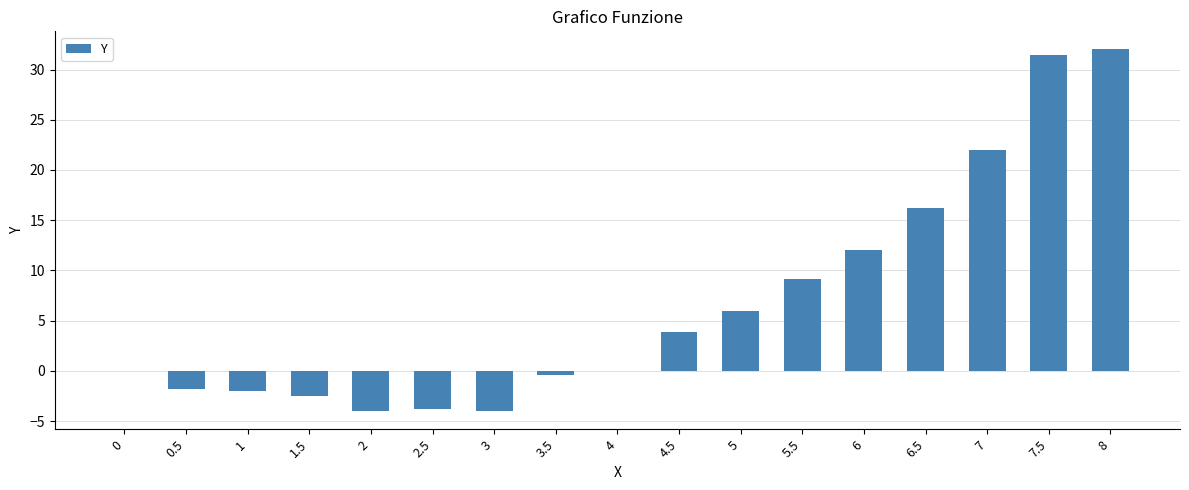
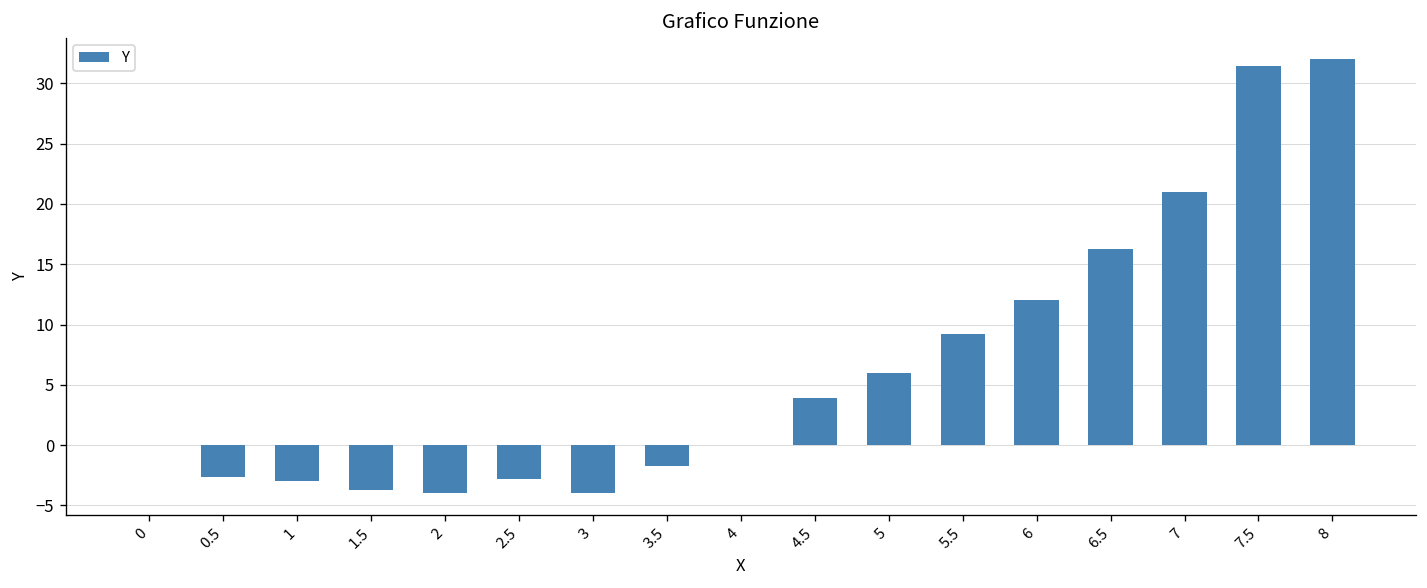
0.5: -1.8 -> -2.7
1: -2 -> -3
1.5: -2.5 -> -3.8
2.5: -3.8 -> -2.8
3.5: -0.5 -> -1.8
7: 22 -> 21
